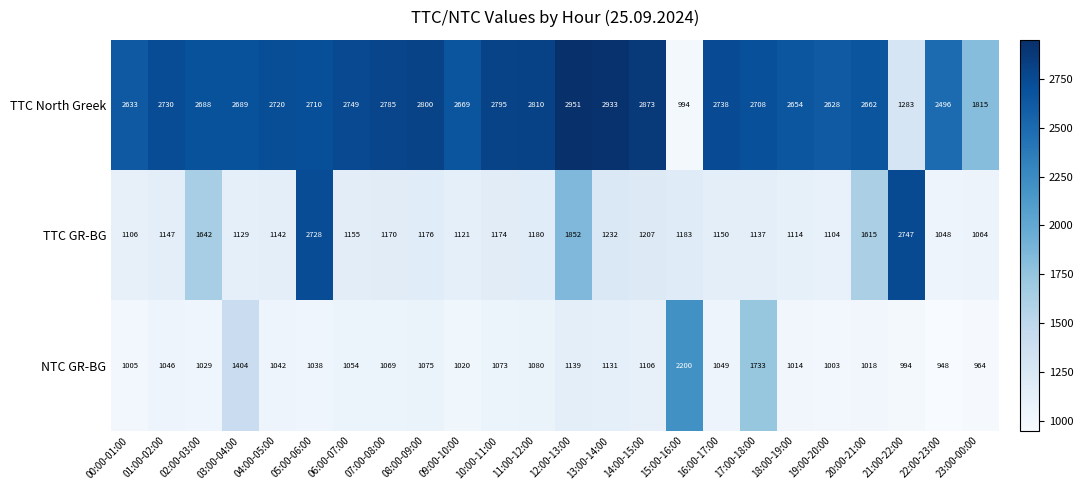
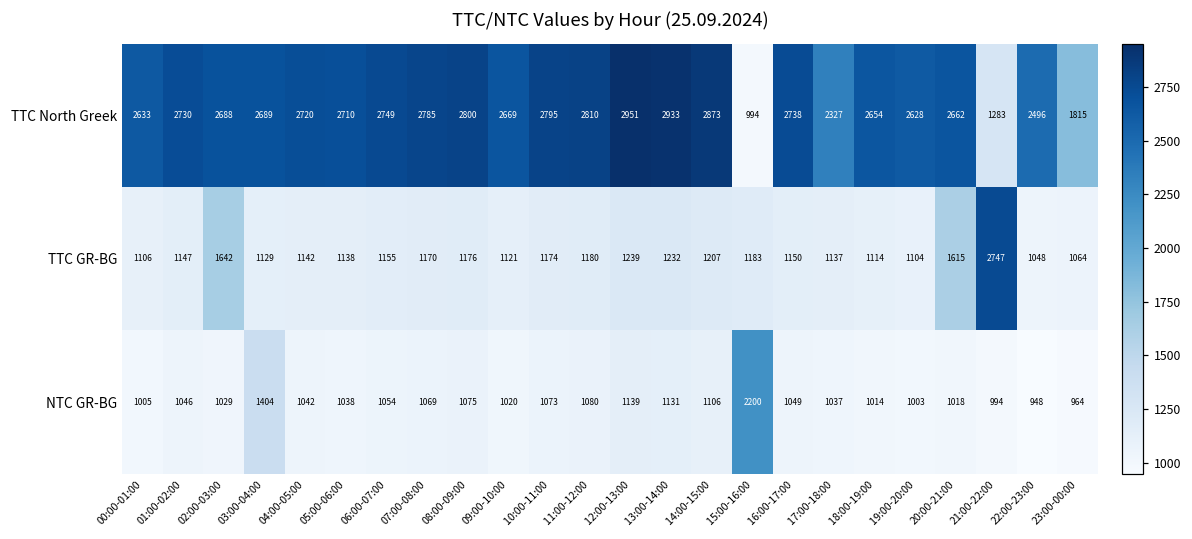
TTC North Greek, 17:00-18:00: 2708 -> 2327
TTC GR-BG, 05:00-06:00: 2728 -> 1138
TTC GR-BG, 12:00-13:00: 1852 -> 1239
NTC GR-BG, 17:00-18:00: 1733 -> 1037
